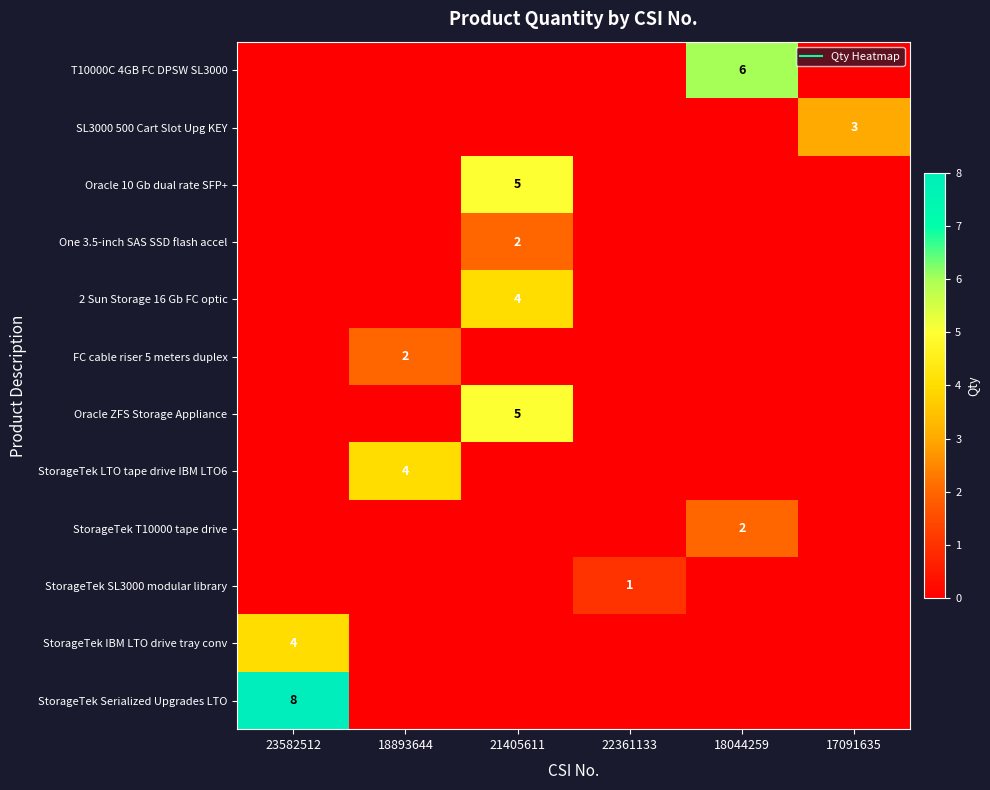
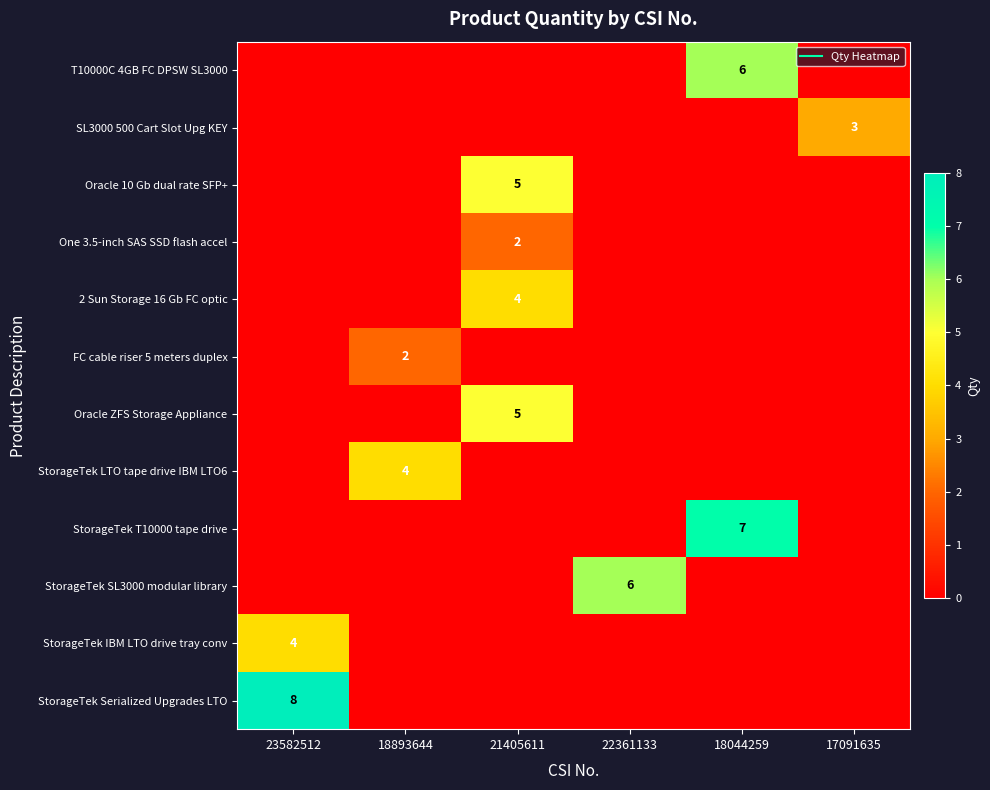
StorageTek T10000 tape drive, 18044259: 2 -> 7
StorageTek SL3000 modular library, 22361133: 1 -> 6
